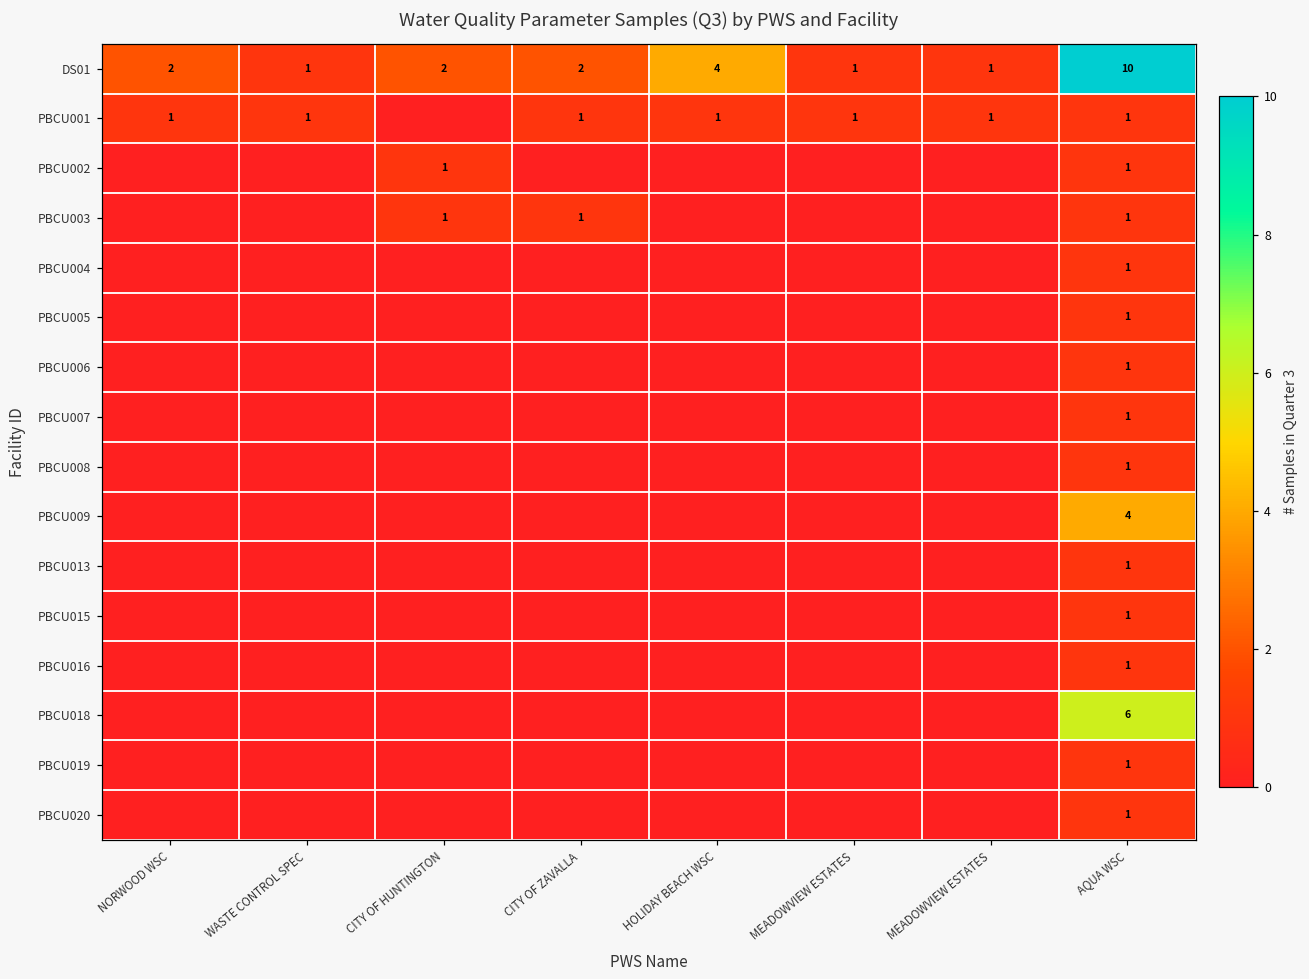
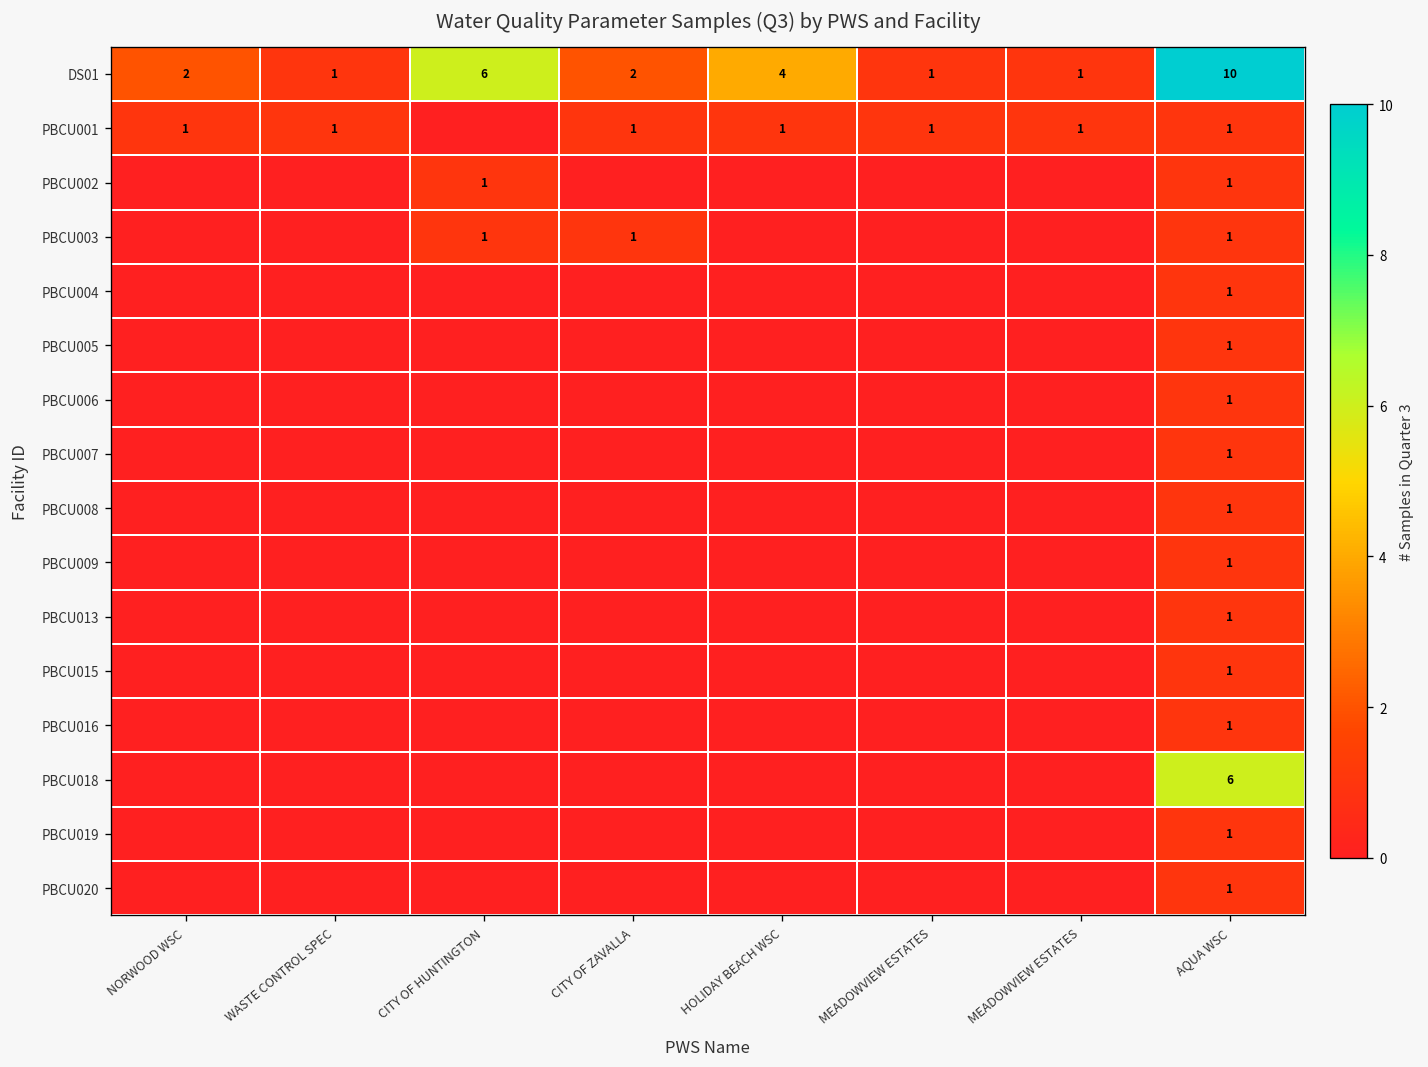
DS01, CITY OF HUNTINGTON: 2 -> 6
PBCU009, AQUA WSC: 4 -> 1
